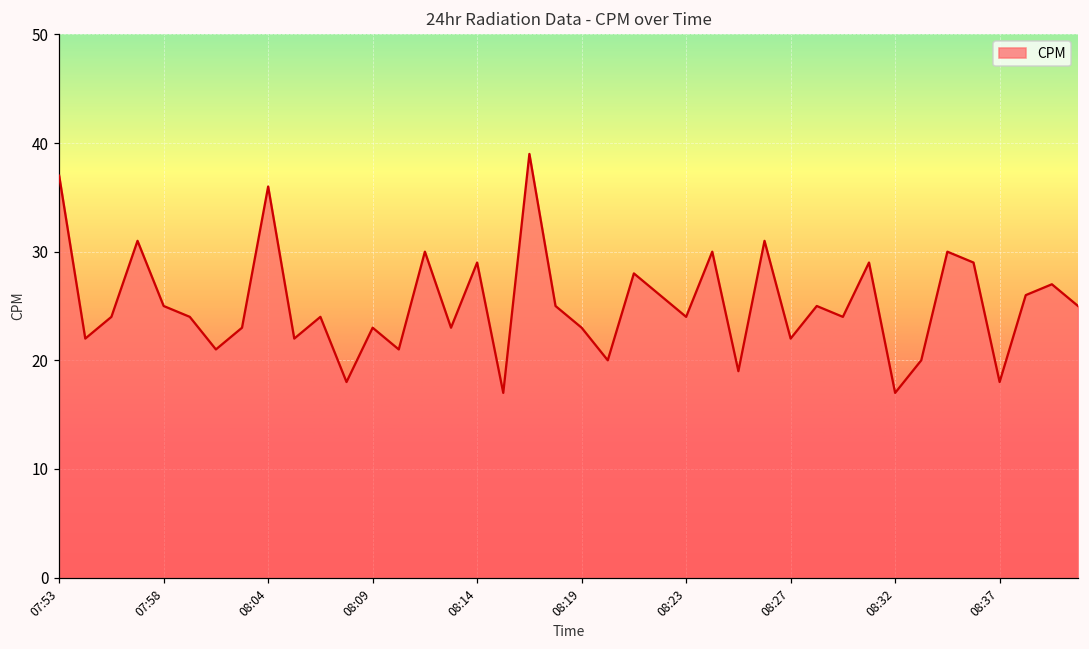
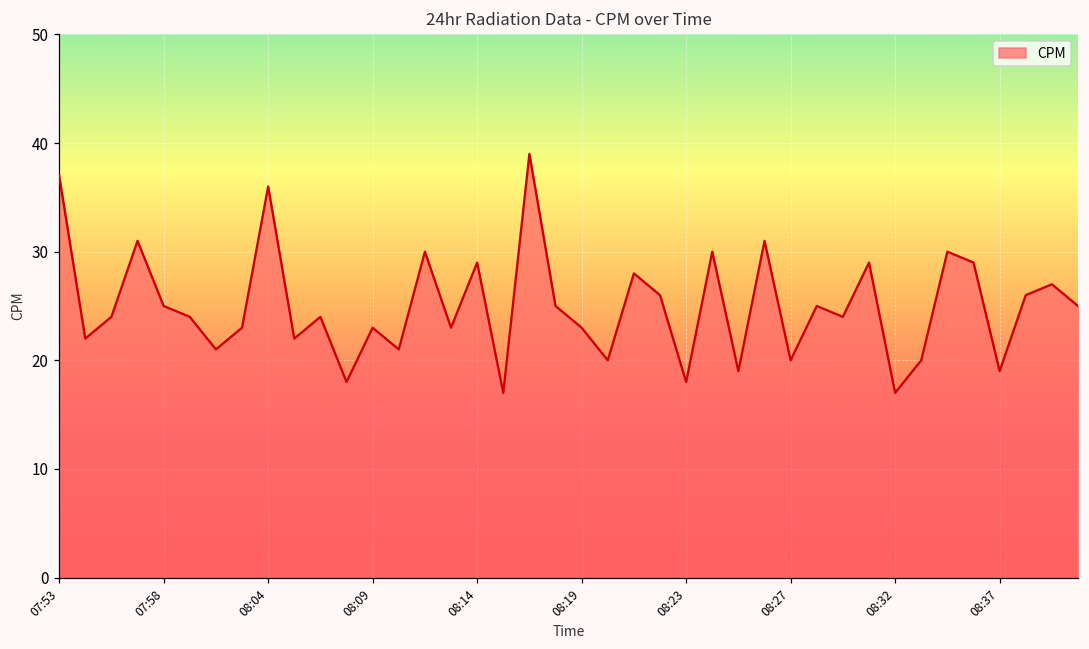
08:23: 24 -> 18
08:27: 22 -> 20
08:37: 18 -> 19
